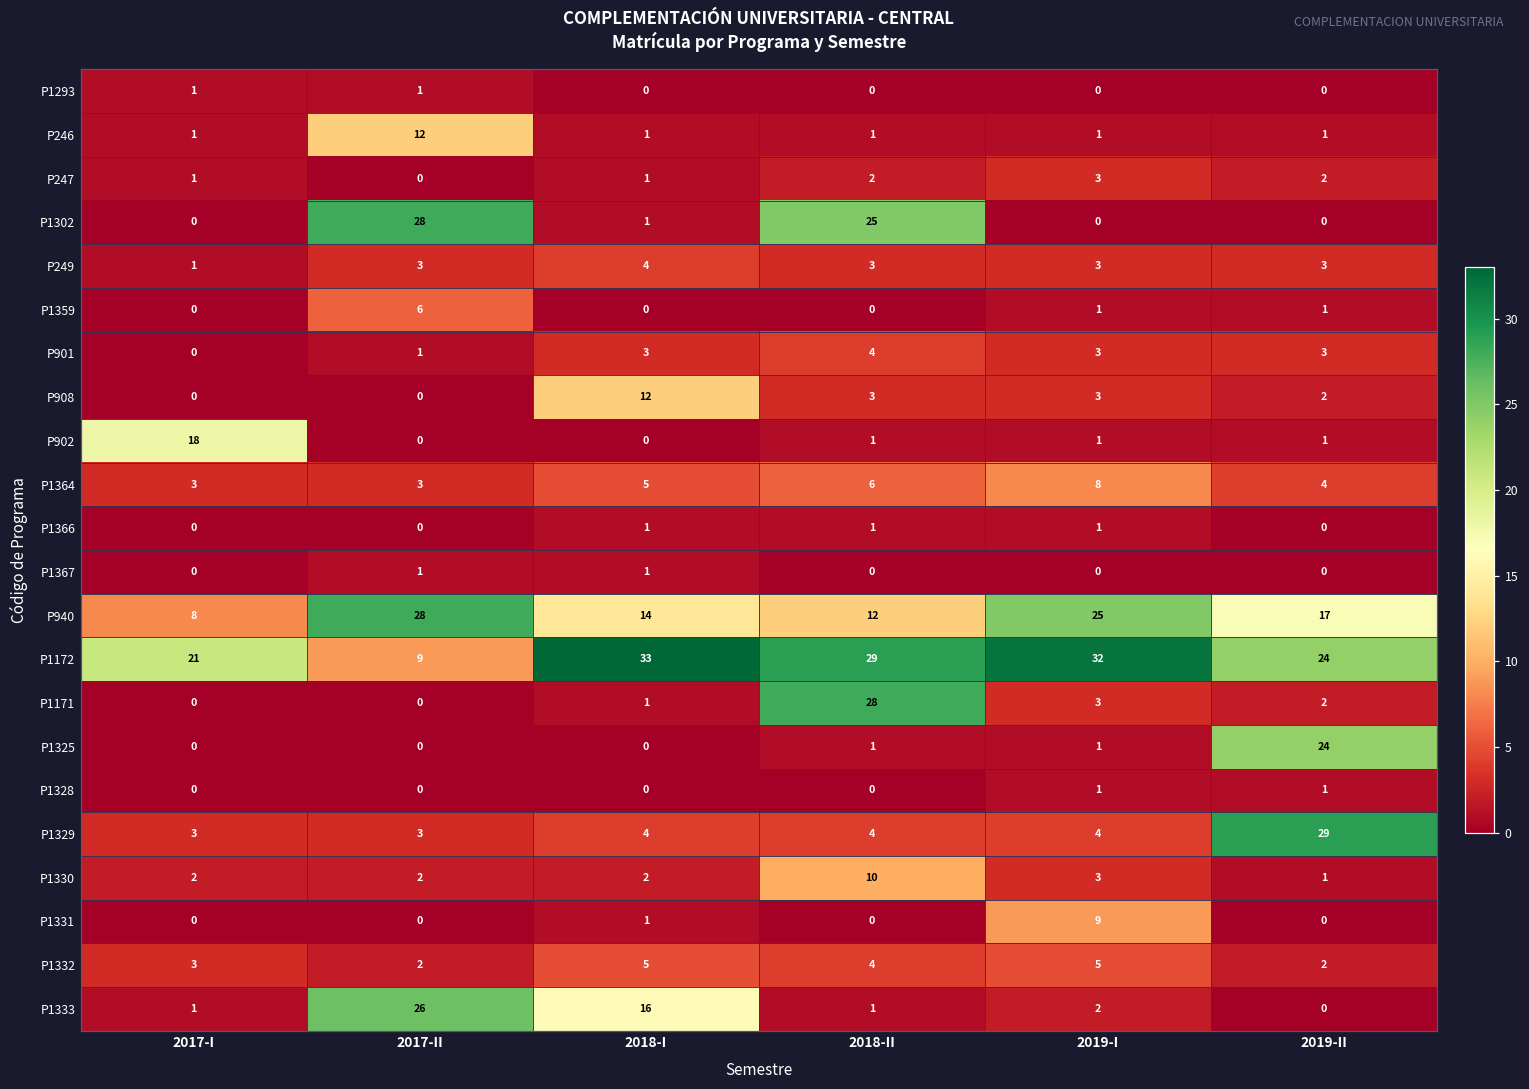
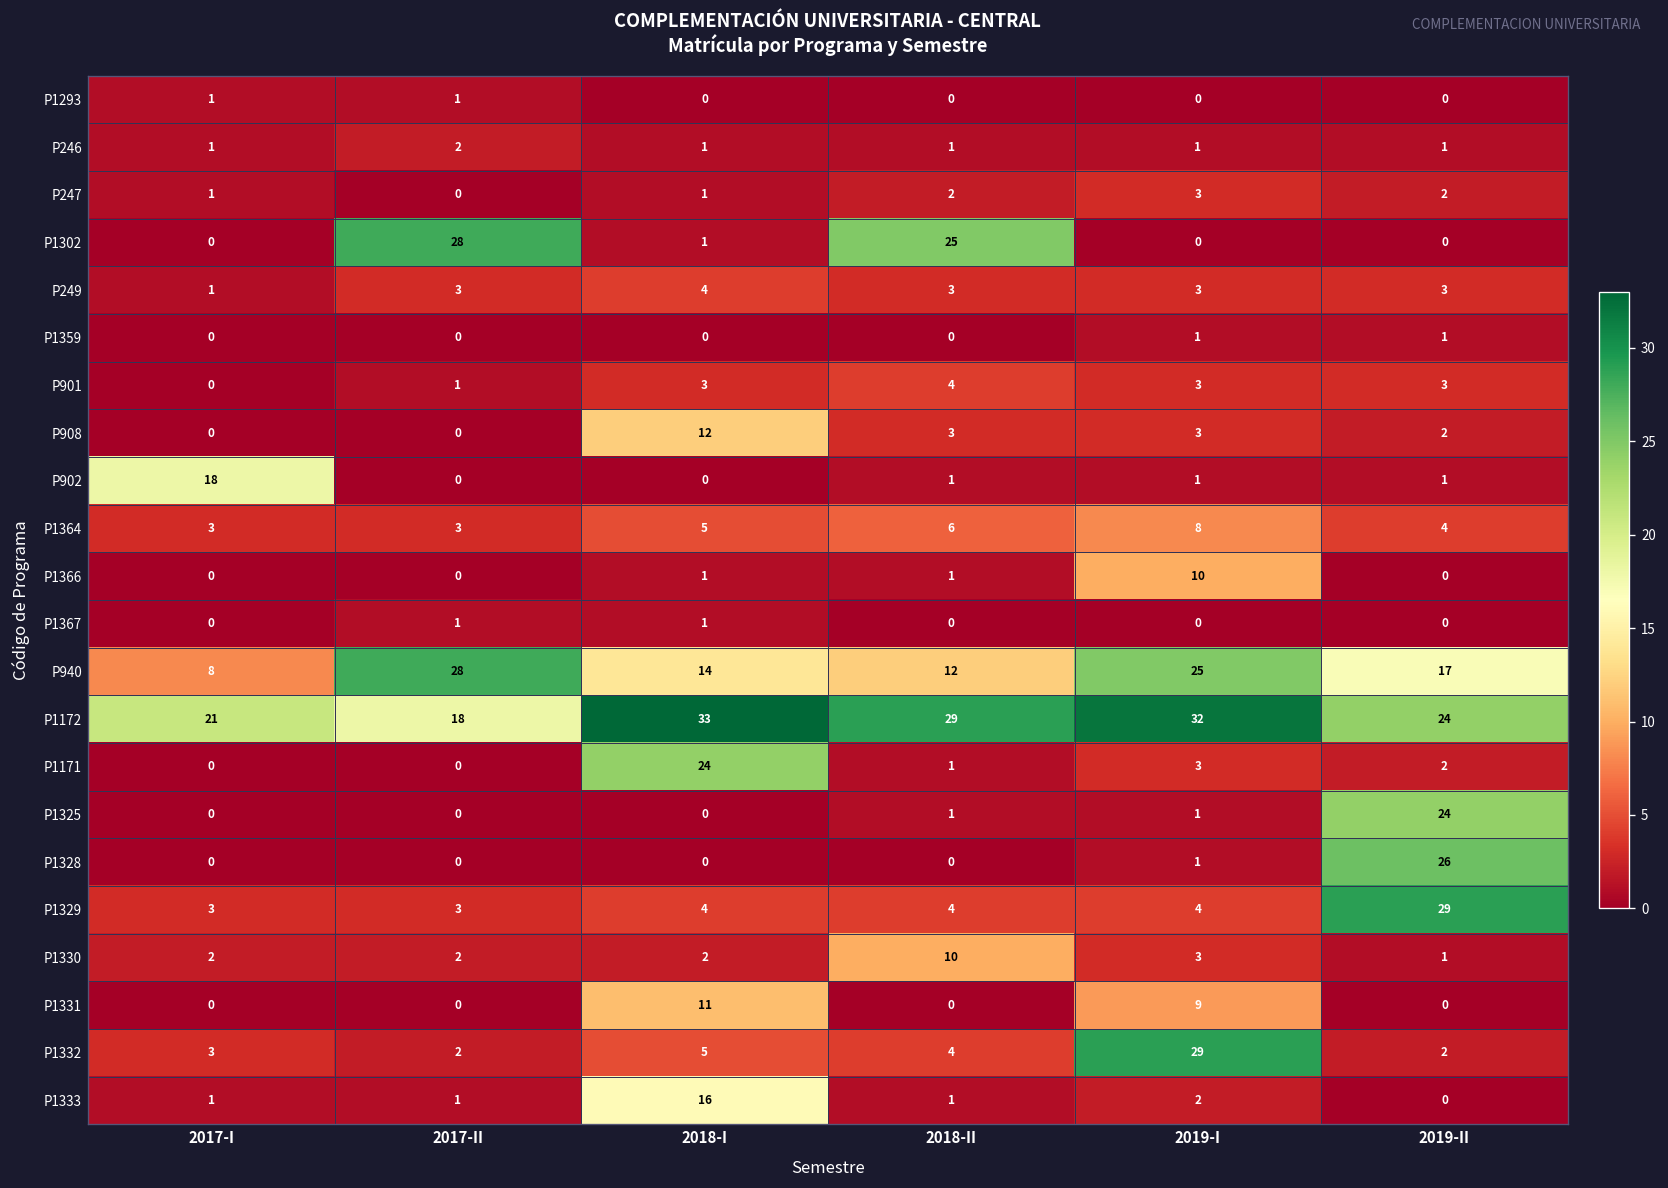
P246, 2017-II: 12 -> 2
P1359, 2017-II: 6 -> 0
P1366, 2019-I: 1 -> 10
P1172, 2017-II: 9 -> 18
P1171, 2018-I: 1 -> 24
P1171, 2018-II: 28 -> 1
P1328, 2019-II: 1 -> 26
P1331, 2018-I: 1 -> 11
P1332, 2019-I: 5 -> 29
P1333, 2017-II: 26 -> 1
